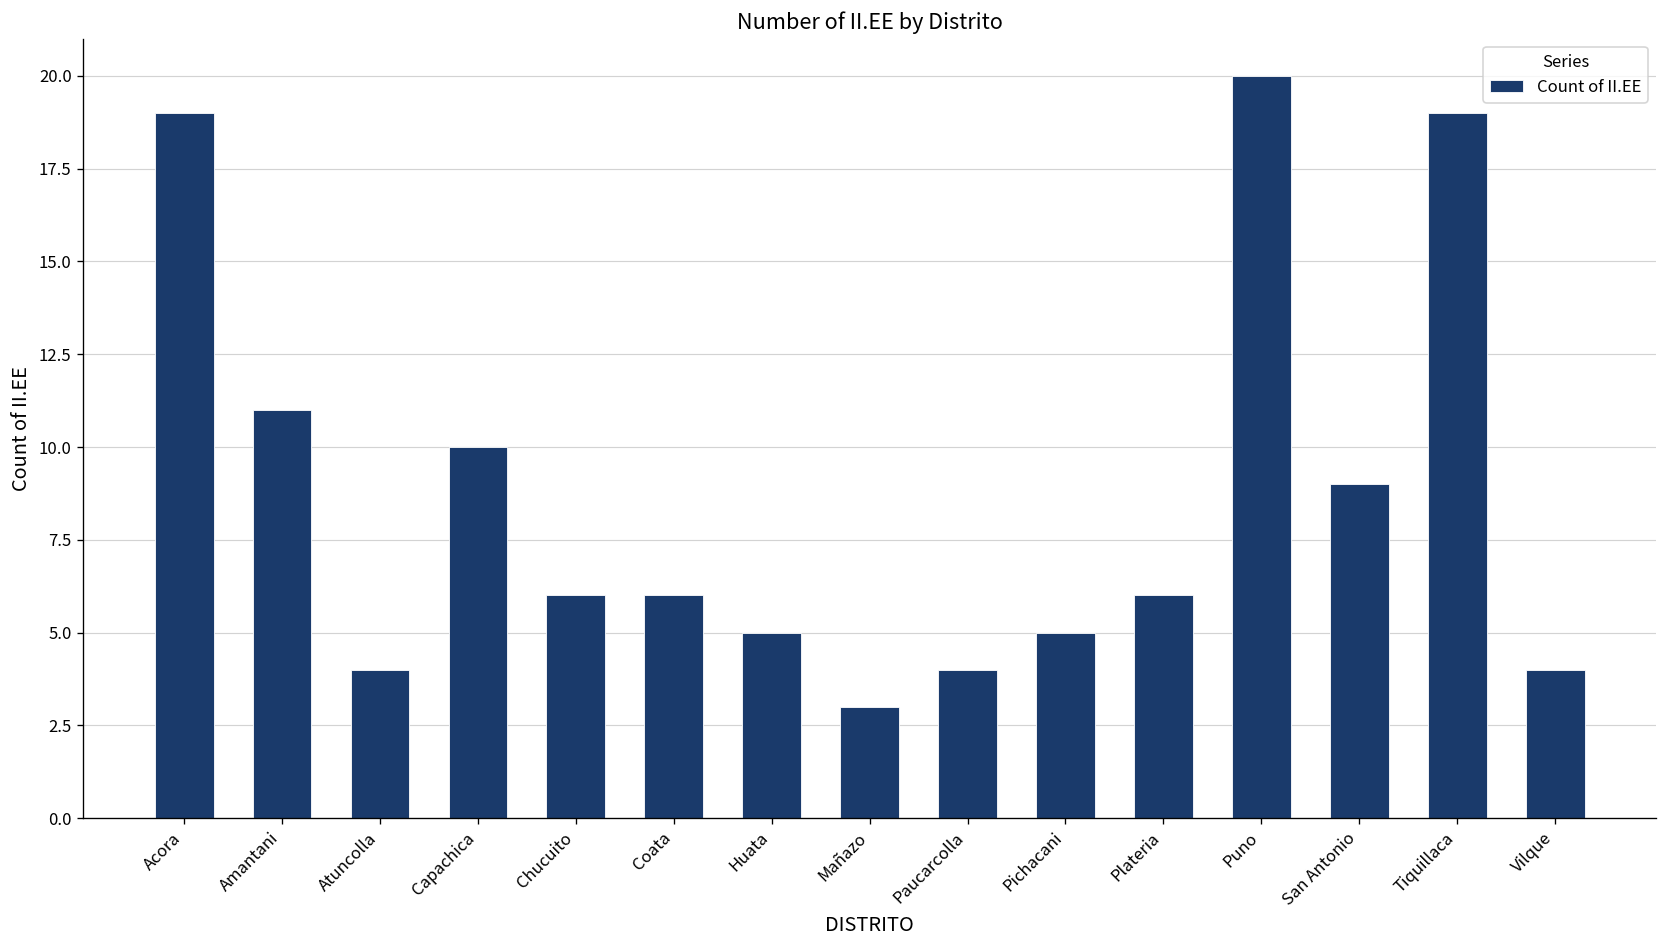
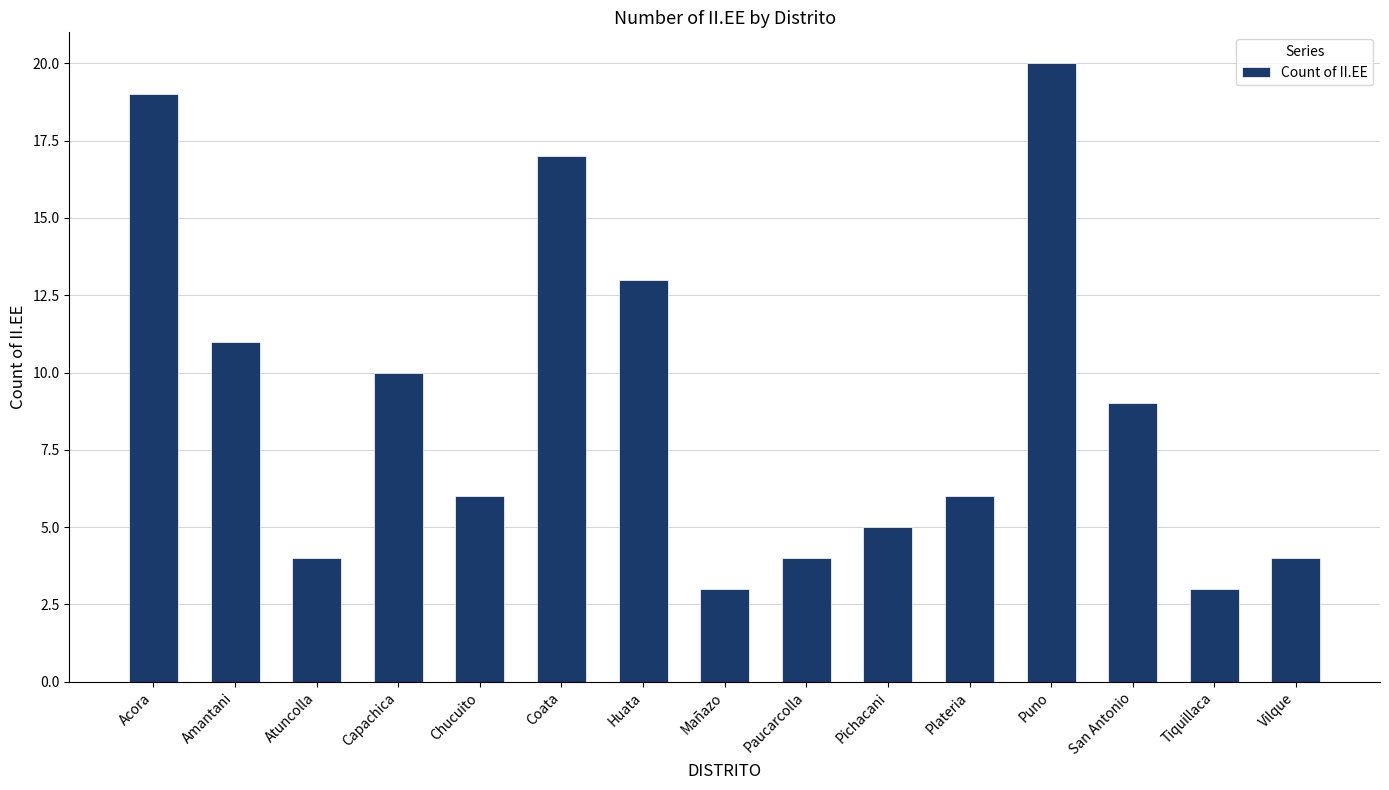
Coata: 6 -> 17
Huata: 5 -> 13
Tiquillaca: 19 -> 3
